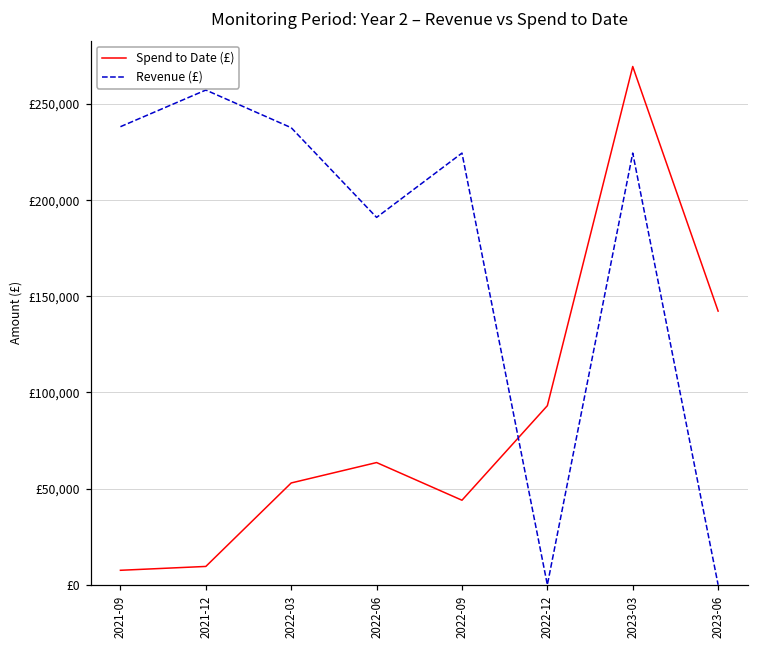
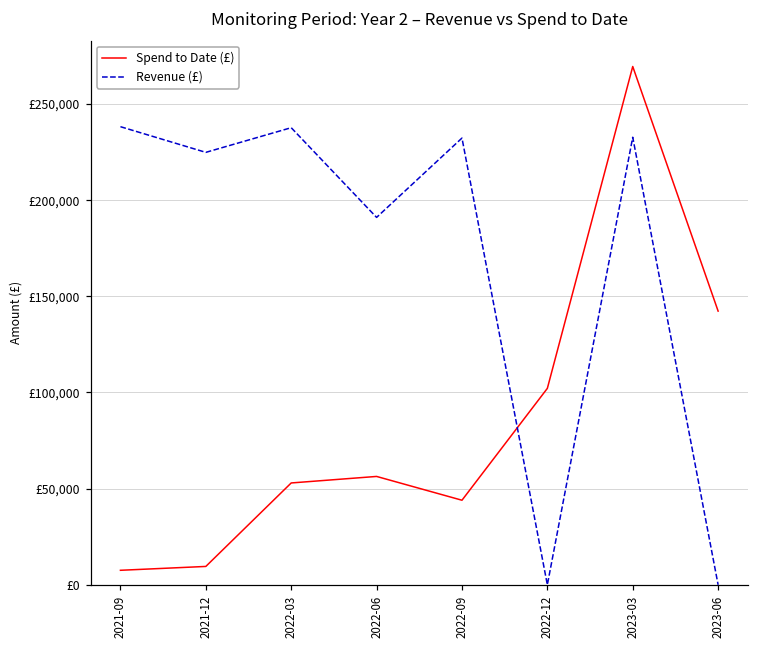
Revenue (£), 2021-12: £257,000 -> £225,000
Spend to Date (£), 2022-06: £64,000 -> £56,000
Revenue (£), 2022-09: £224,000 -> £232,000
Spend to Date (£), 2022-12: £93,000 -> £102,000
Revenue (£), 2023-03: £224,000 -> £233,000
